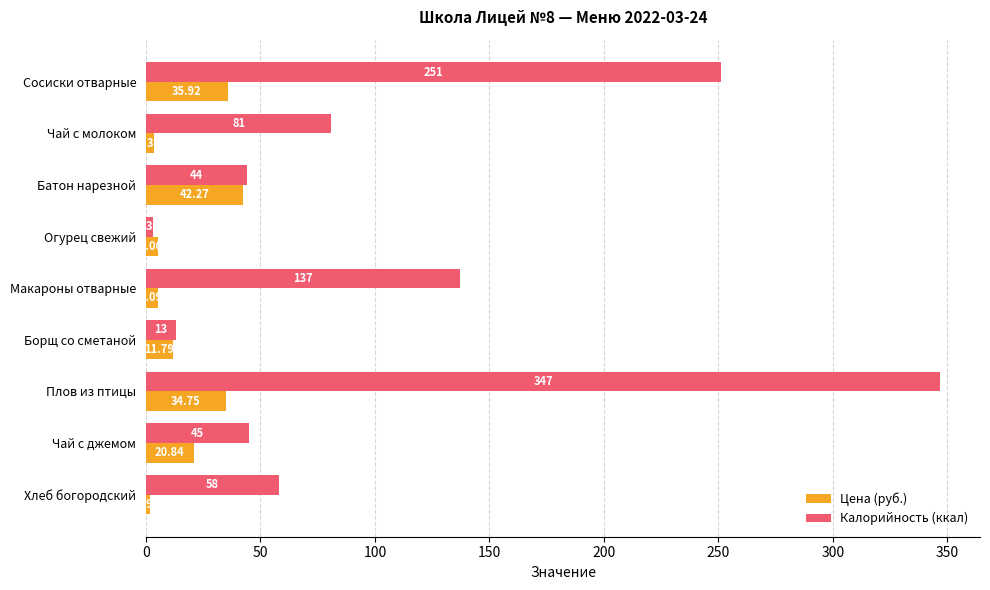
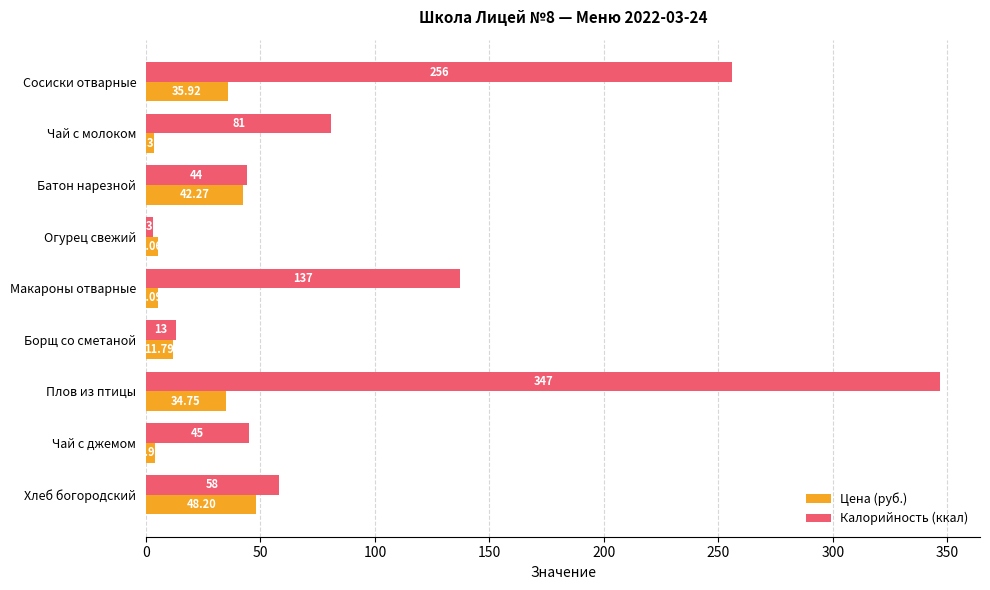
Калорийность (ккал), Сосиски отварные: 251 -> 256
Цена (руб.), Чай с джемом: 21 -> 4
Цена (руб.), Хлеб богородский: 2 -> 48
